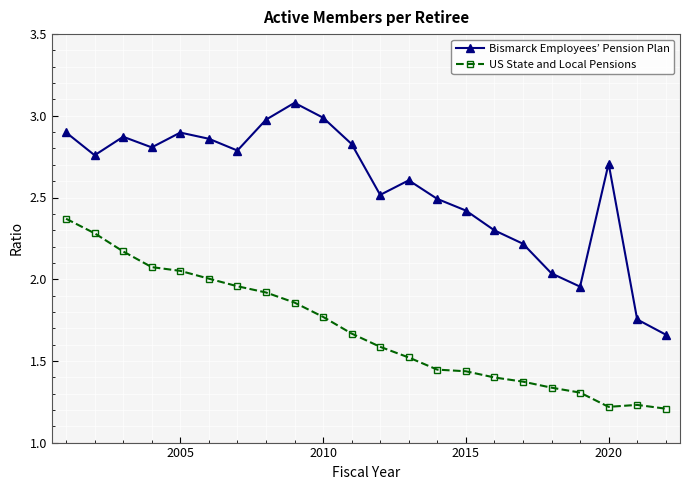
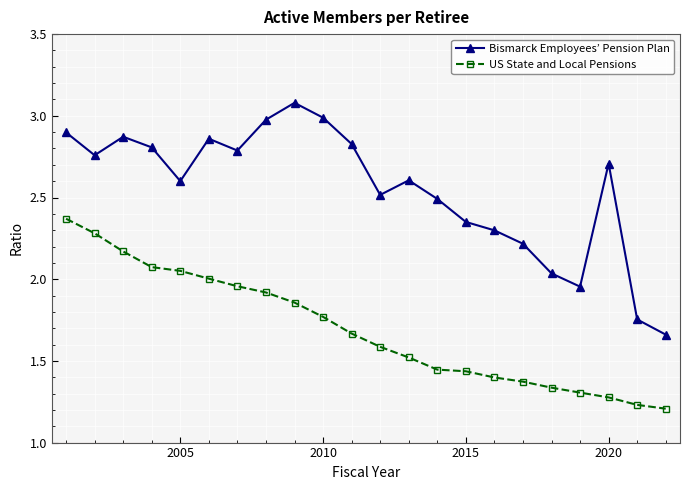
Bismarck Employees’ Pension Plan, 2005: 2.90 -> 2.60
Bismarck Employees’ Pension Plan, 2015: 2.42 -> 2.35
US State and Local Pensions, 2020: 1.22 -> 1.28
